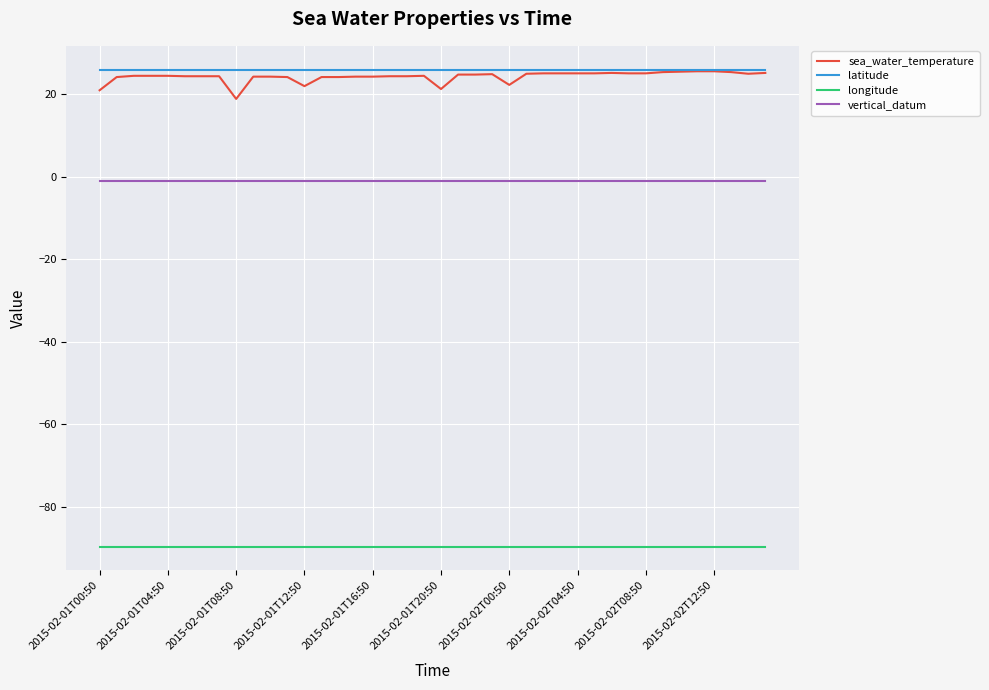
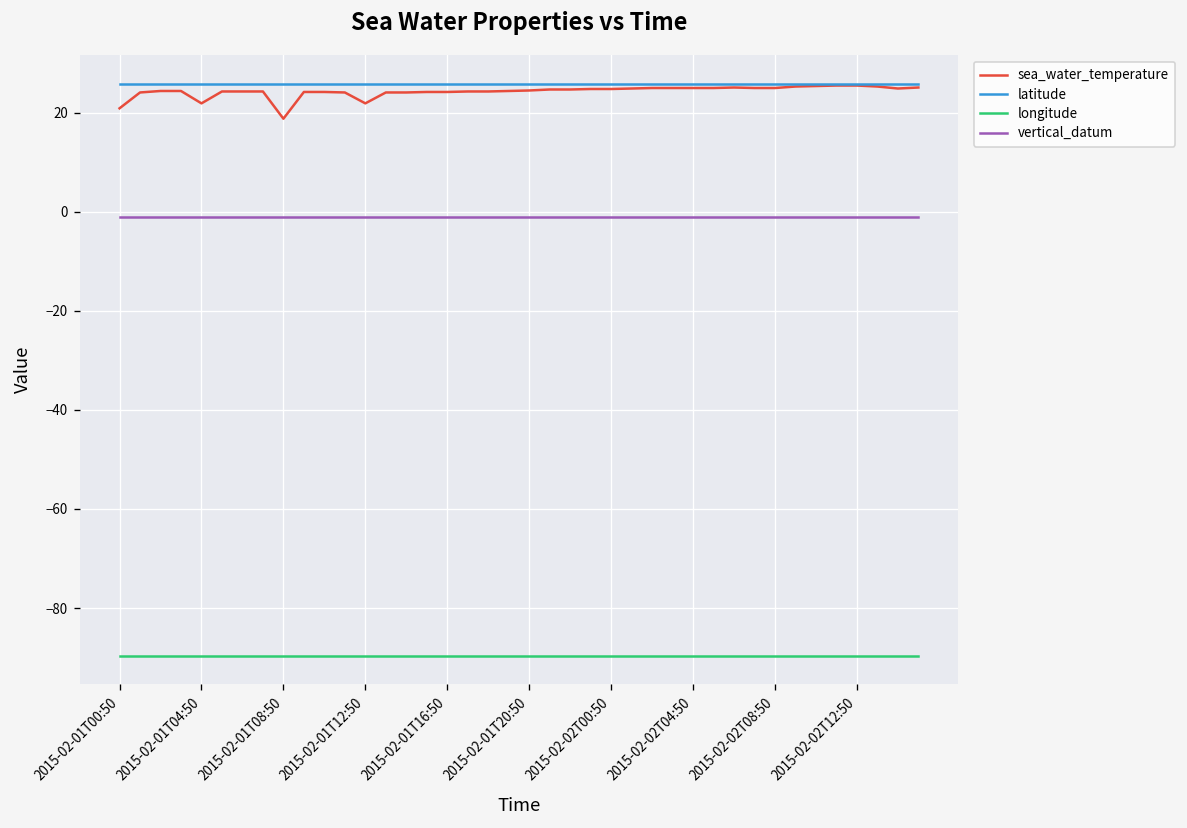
sea_water_temperature, 2015-02-01T04:50: 24 -> 22
sea_water_temperature, 2015-02-01T20:50: 21 -> 25
sea_water_temperature, 2015-02-02T00:50: 22 -> 25
